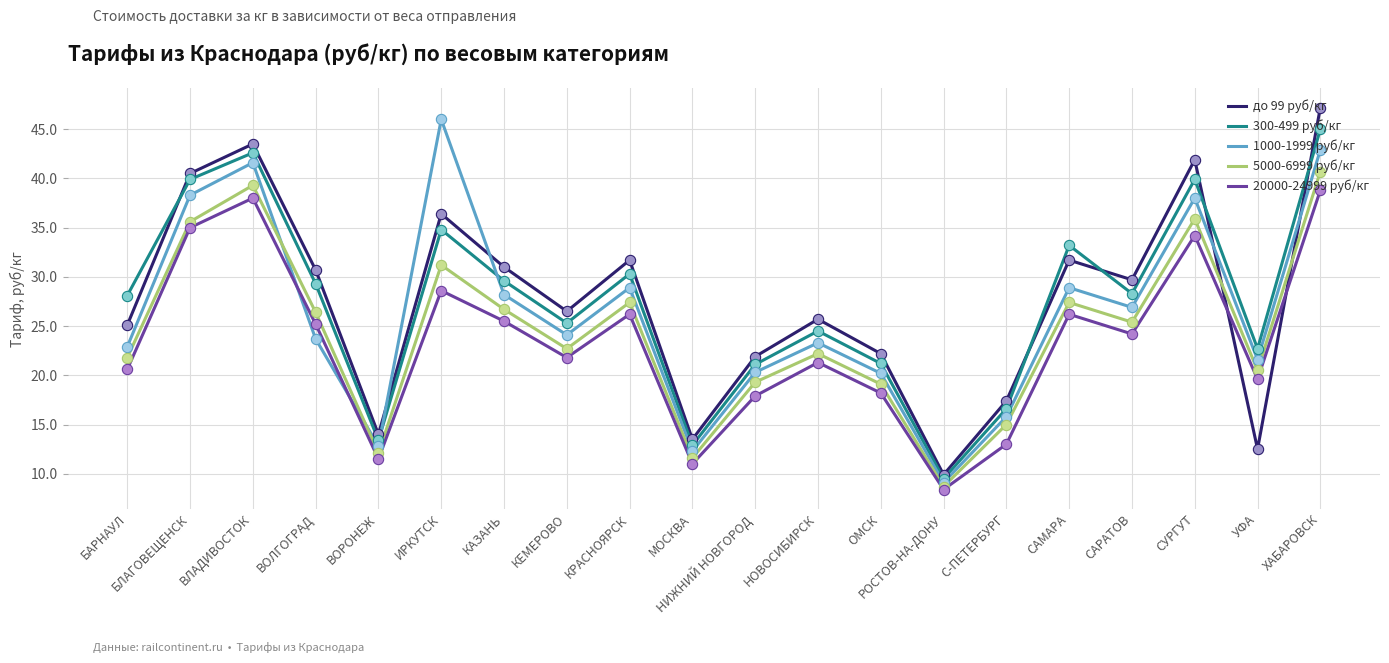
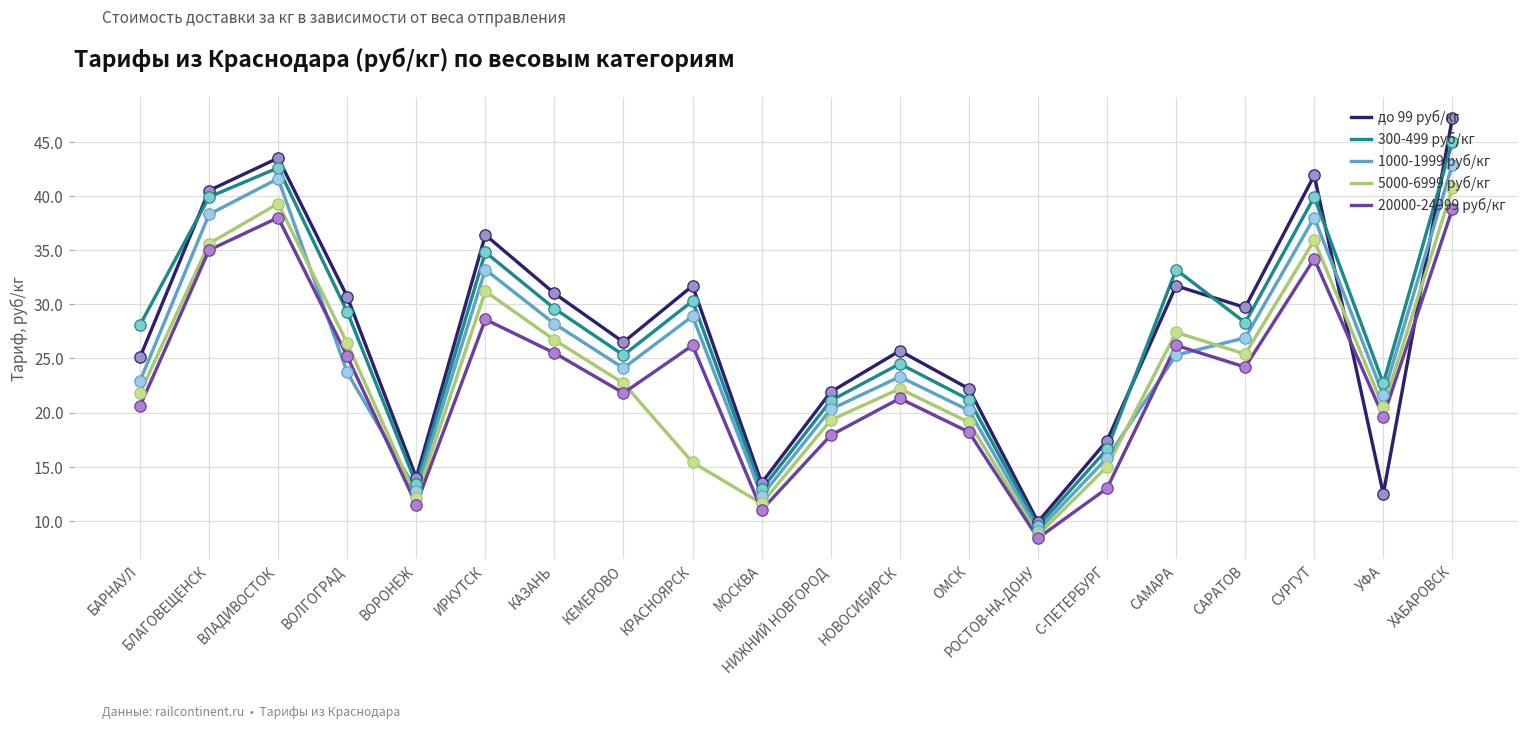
1000-1999 руб/кг, ИРКУТСК: 46 -> 33
5000-6999 руб/кг, КРАСНОЯРСК: 27 -> 15
1000-1999 руб/кг, САМАРА: 29 -> 25
